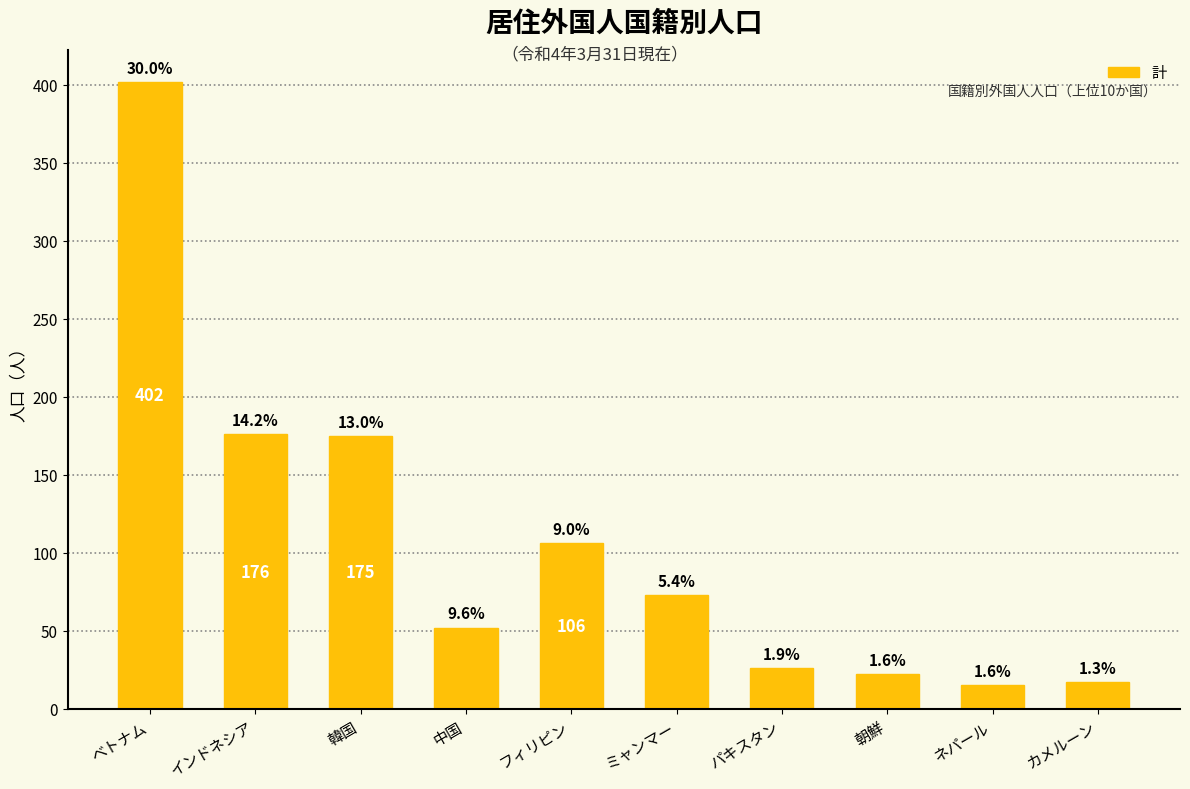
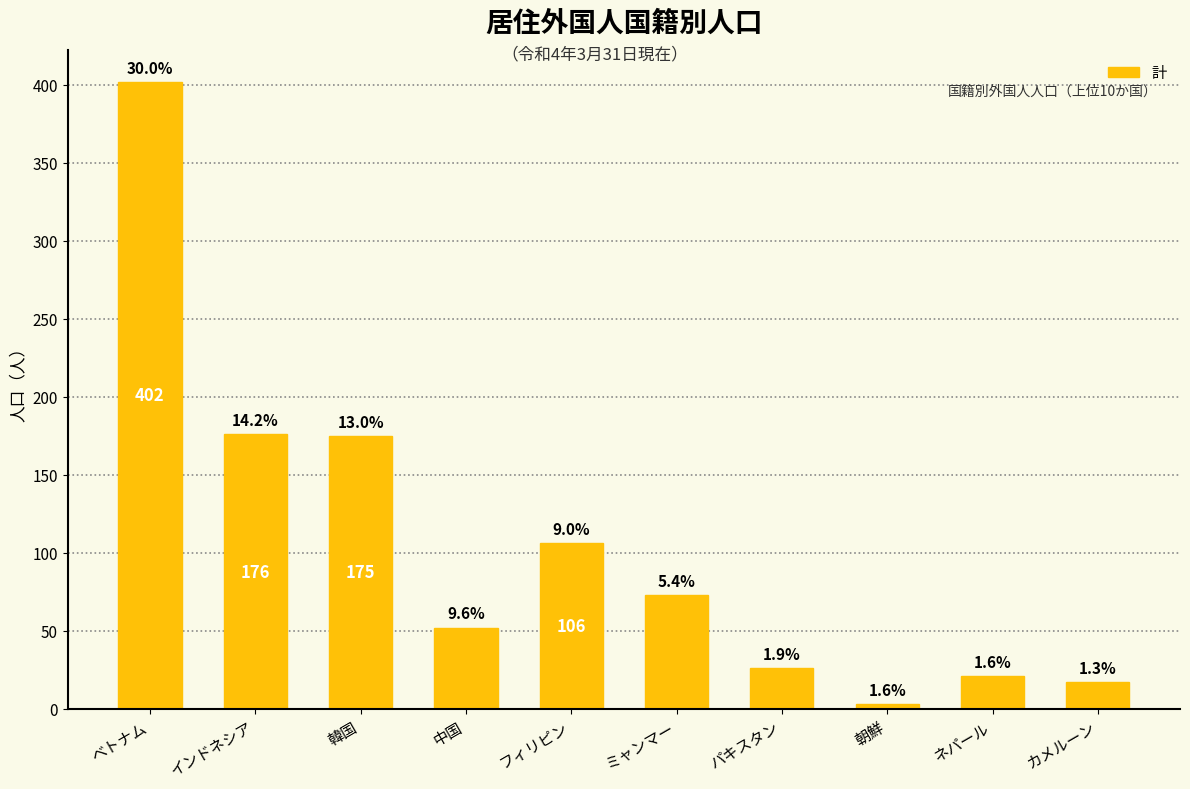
朝鮮: 22 -> 3
ネパール: 15 -> 21
